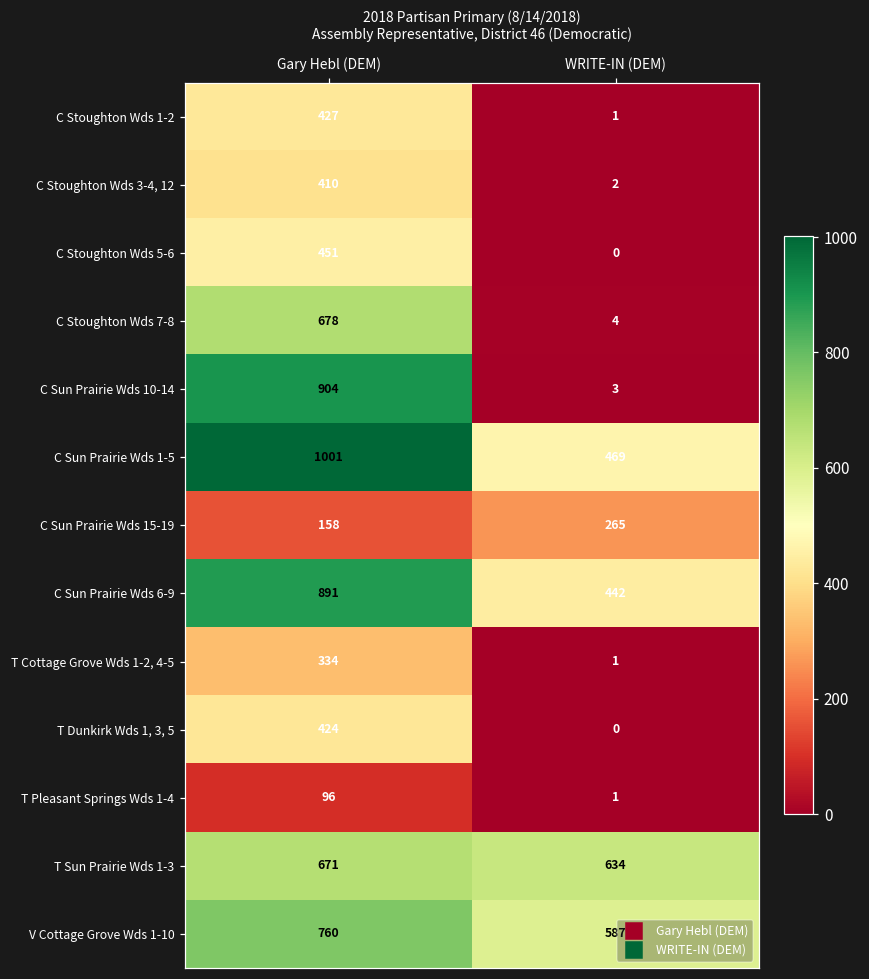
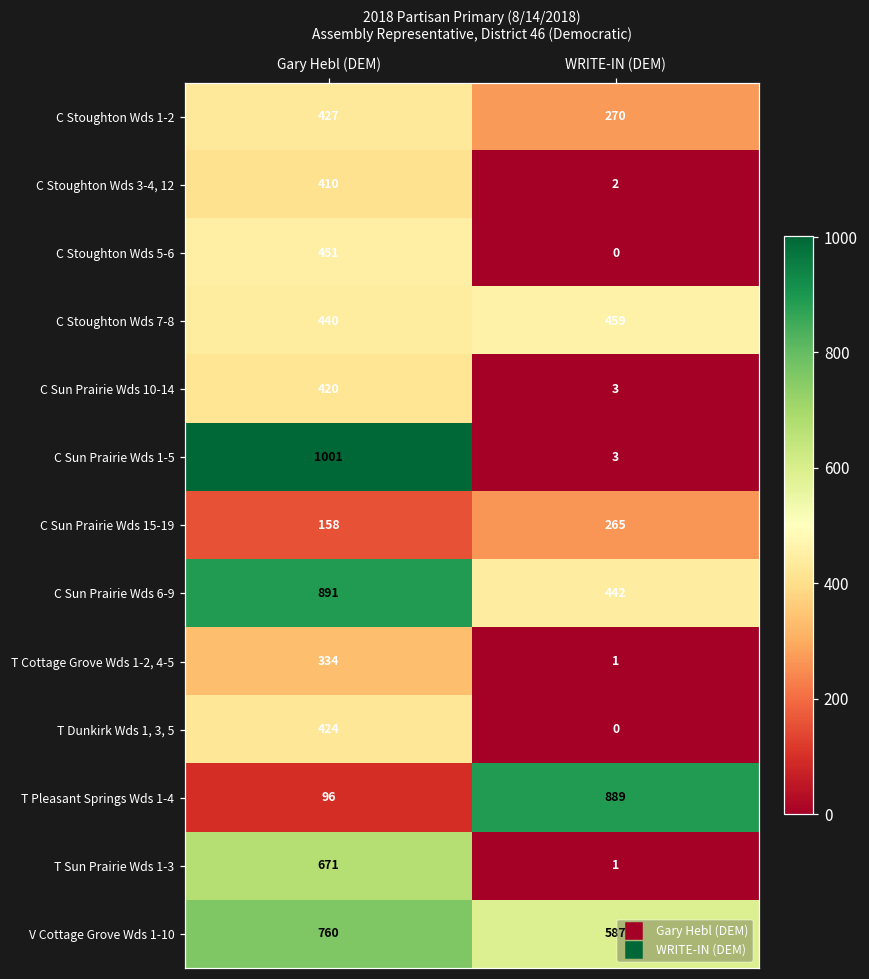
C Stoughton Wds 1-2, WRITE-IN (DEM): 1 -> 270
C Stoughton Wds 7-8, Gary Hebl (DEM): 678 -> 440
C Stoughton Wds 7-8, WRITE-IN (DEM): 4 -> 459
C Sun Prairie Wds 10-14, Gary Hebl (DEM): 904 -> 420
C Sun Prairie Wds 1-5, WRITE-IN (DEM): 469 -> 3
T Pleasant Springs Wds 1-4, WRITE-IN (DEM): 1 -> 889
T Sun Prairie Wds 1-3, WRITE-IN (DEM): 634 -> 1
